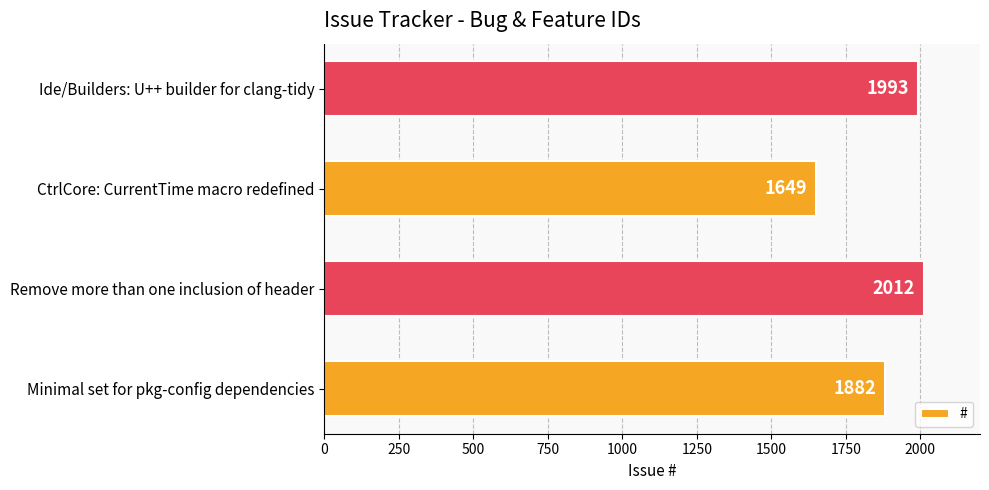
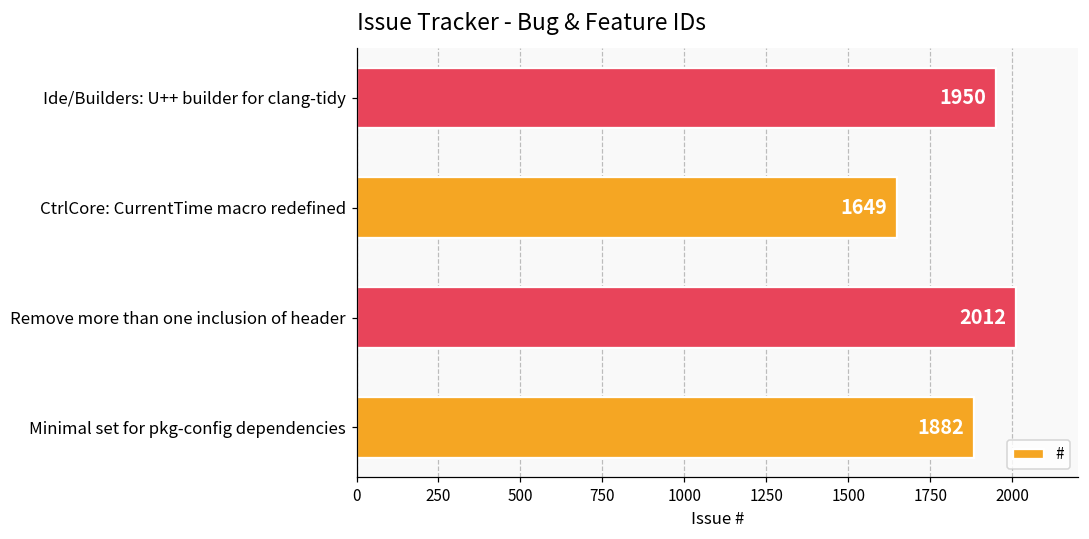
Ide/Builders: U++ builder for clang-tidy: 1993 -> 1950
